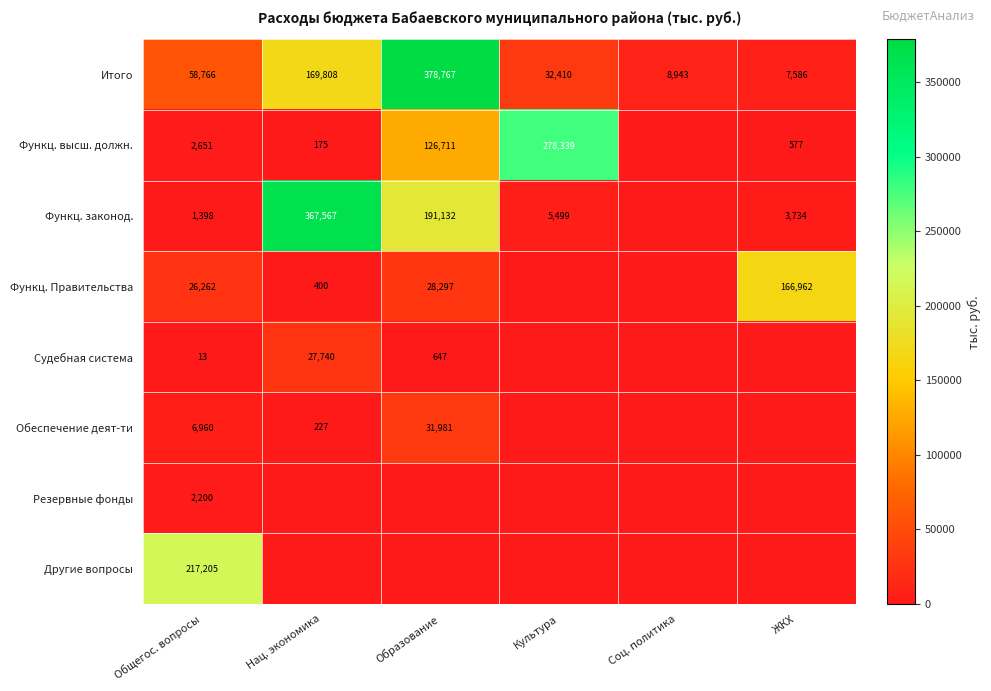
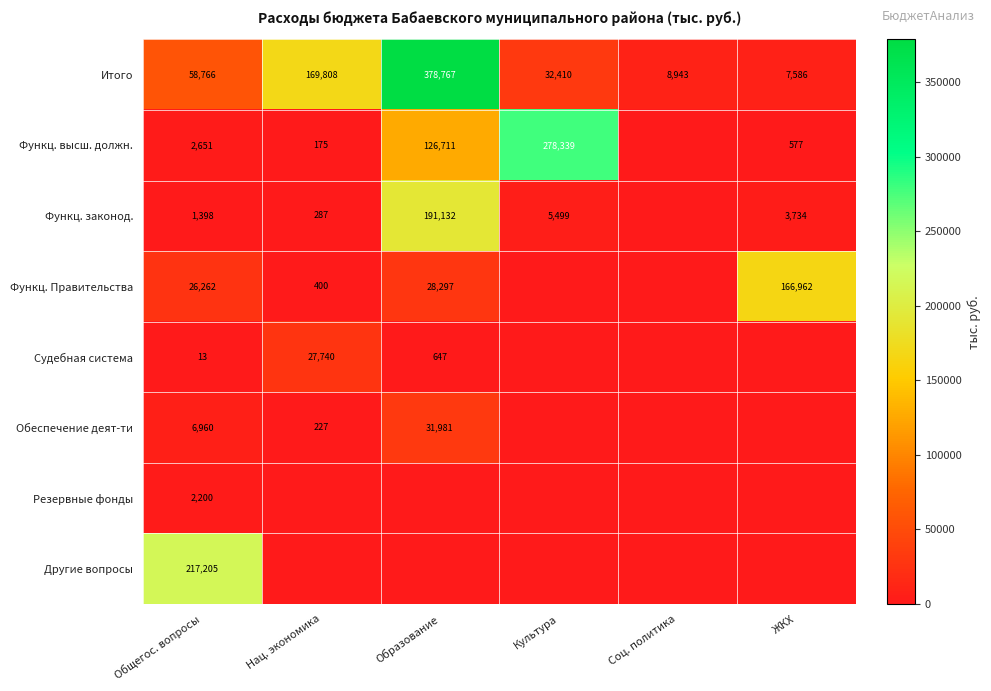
Функц. законод., Нац. экономика: 367,567 -> 287
